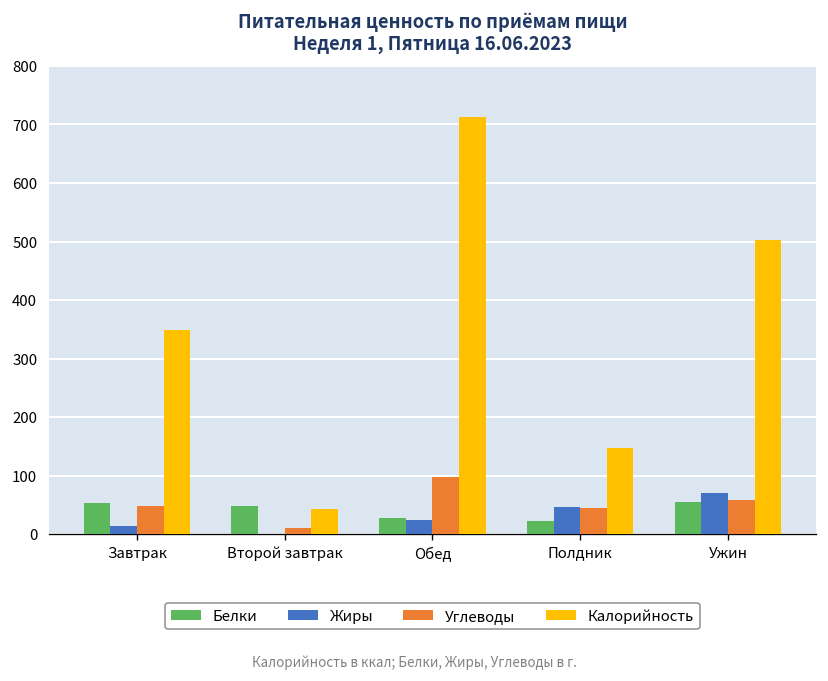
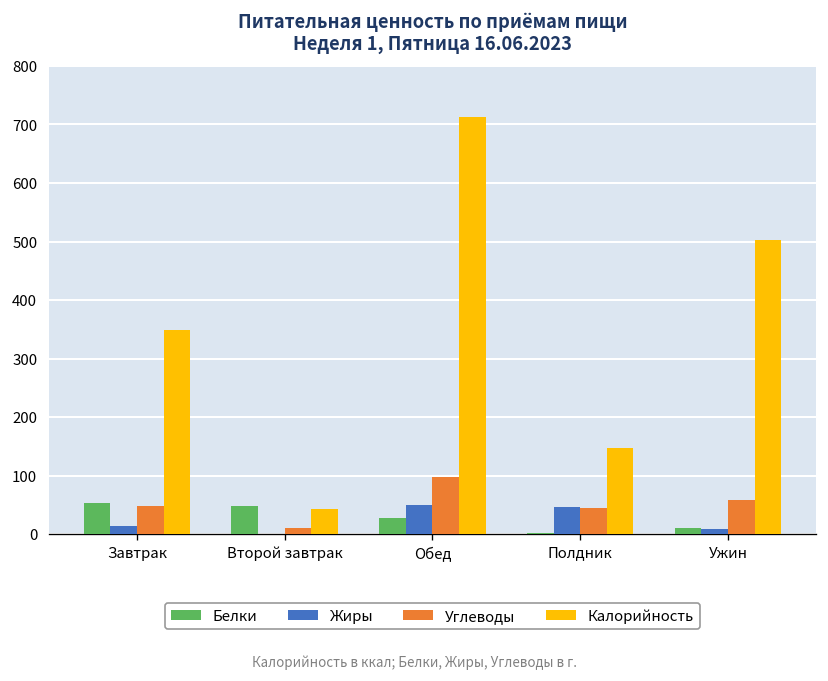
Жиры, Обед: 20 -> 50
Белки, Полдник: 20 -> 0
Белки, Ужин: 60 -> 10
Жиры, Ужин: 70 -> 10
